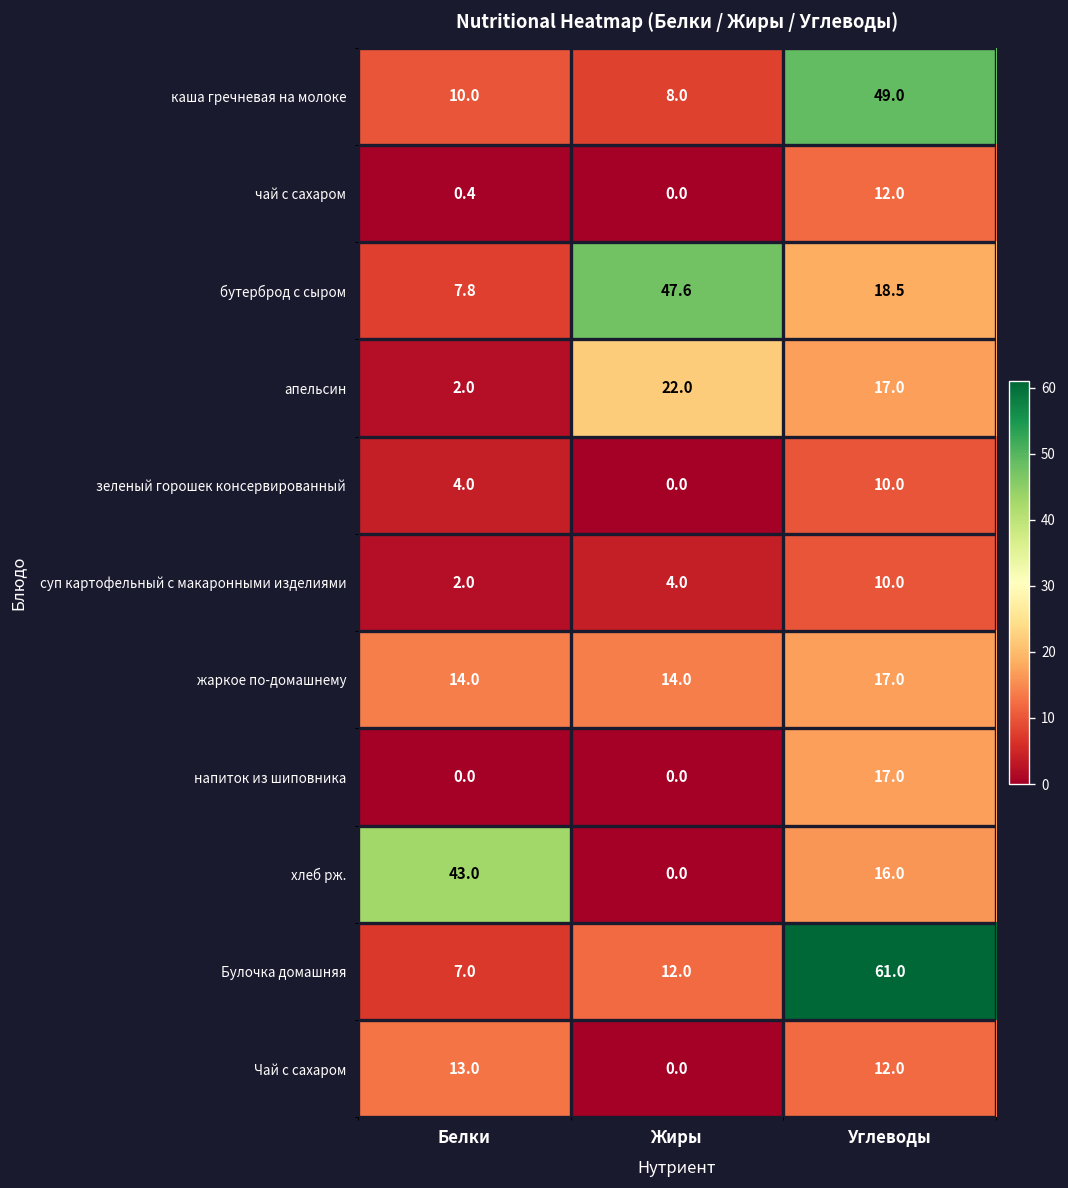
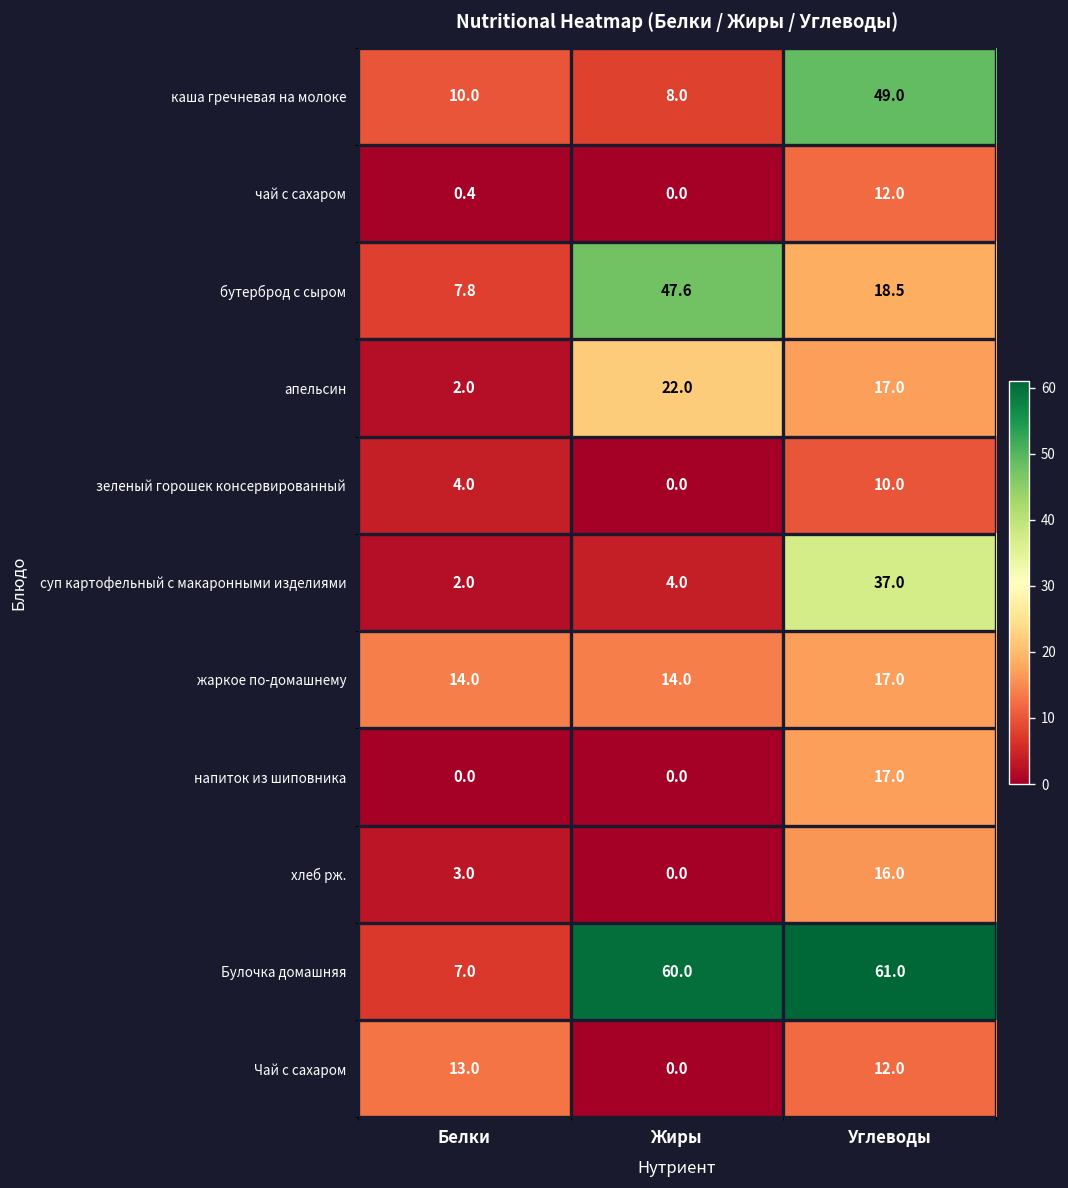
суп картофельный с макаронными изделиями, Углеводы: 10.0 -> 37.0
хлеб рж., Белки: 43.0 -> 3.0
Булочка домашняя, Жиры: 12.0 -> 60.0
